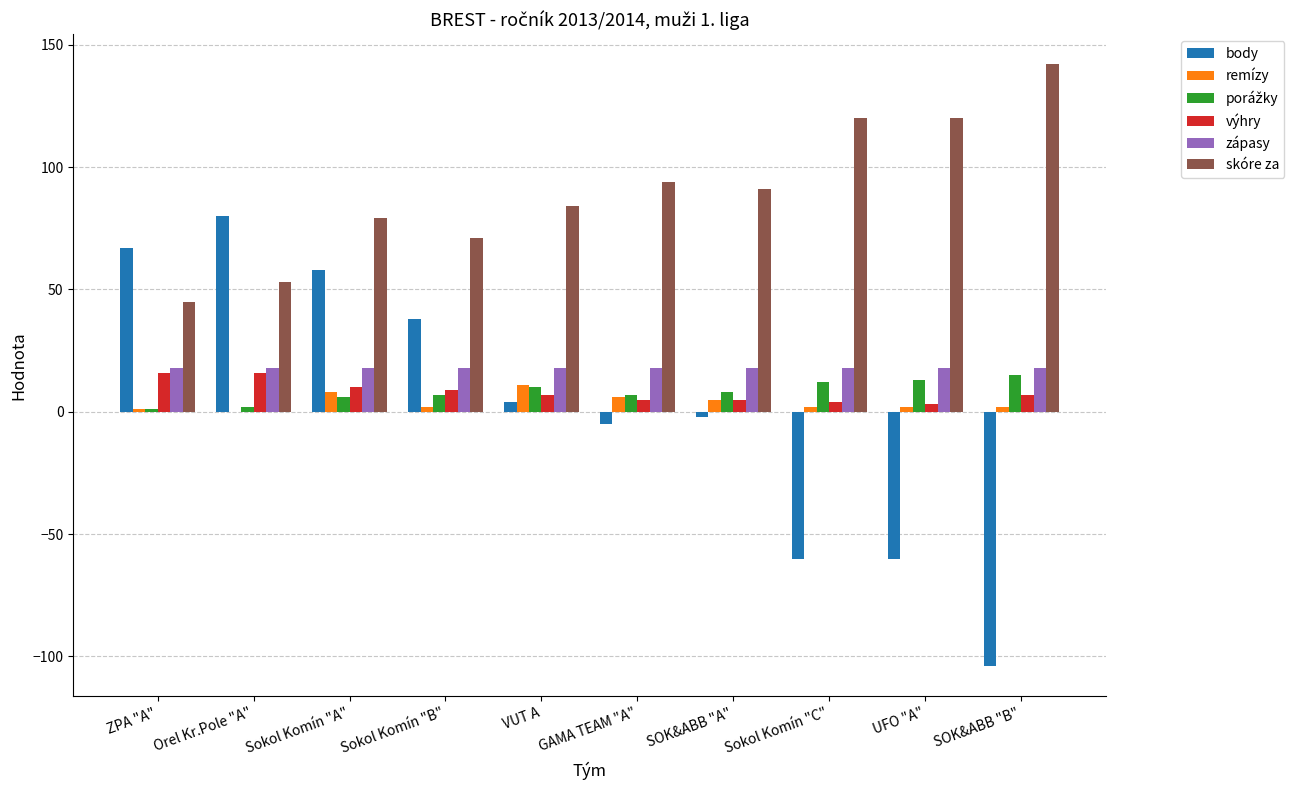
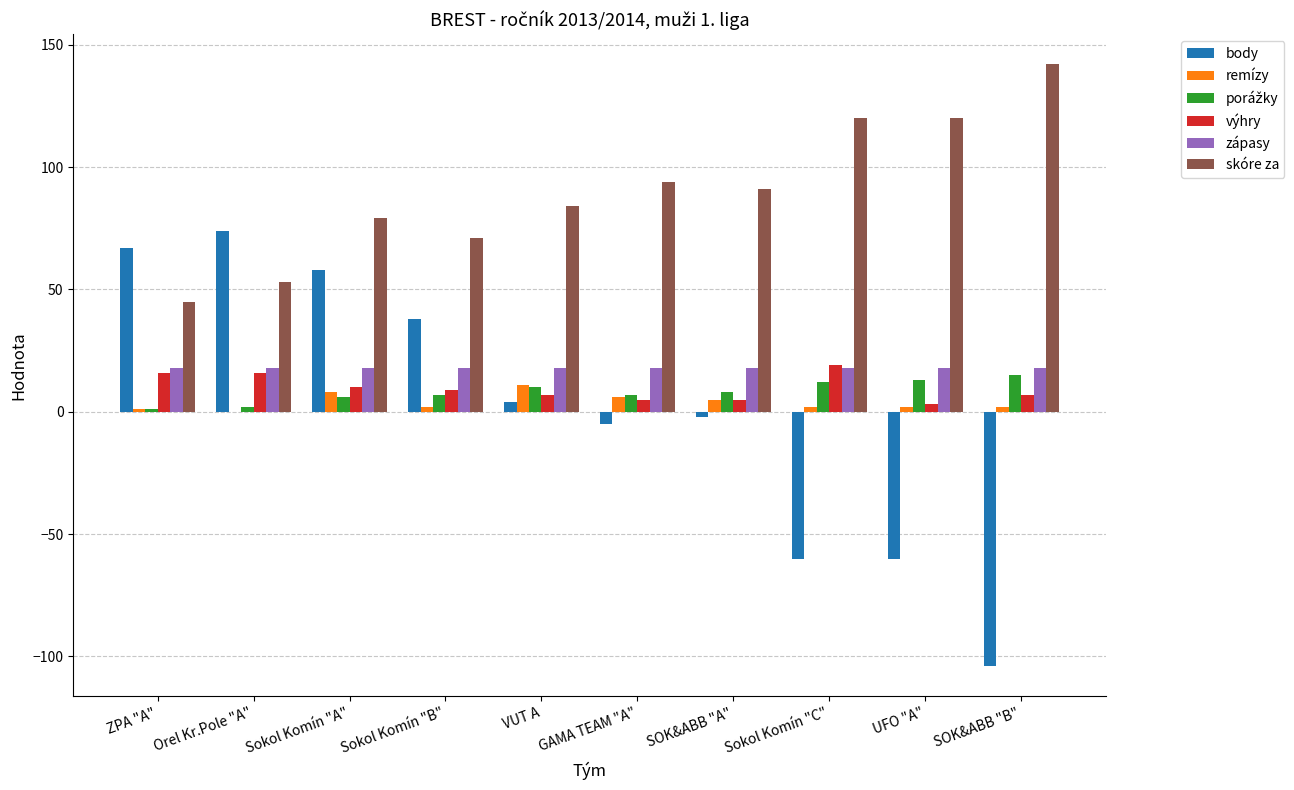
body, Orel Kr.Pole "A": 80 -> 74
výhry, Sokol Komín "C": 4 -> 19
